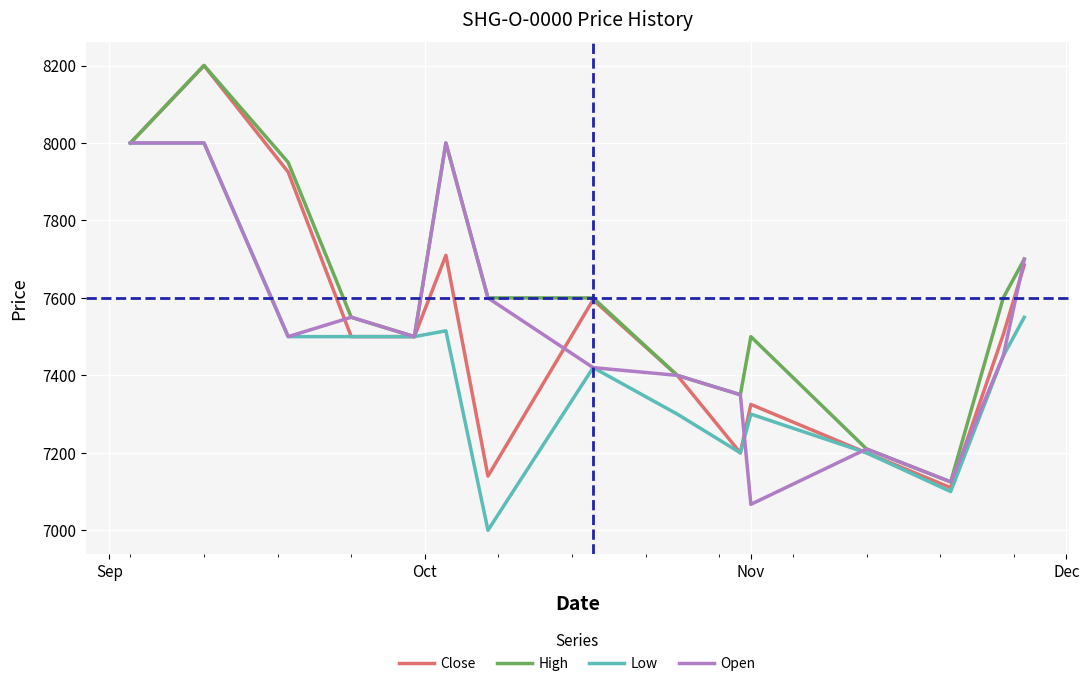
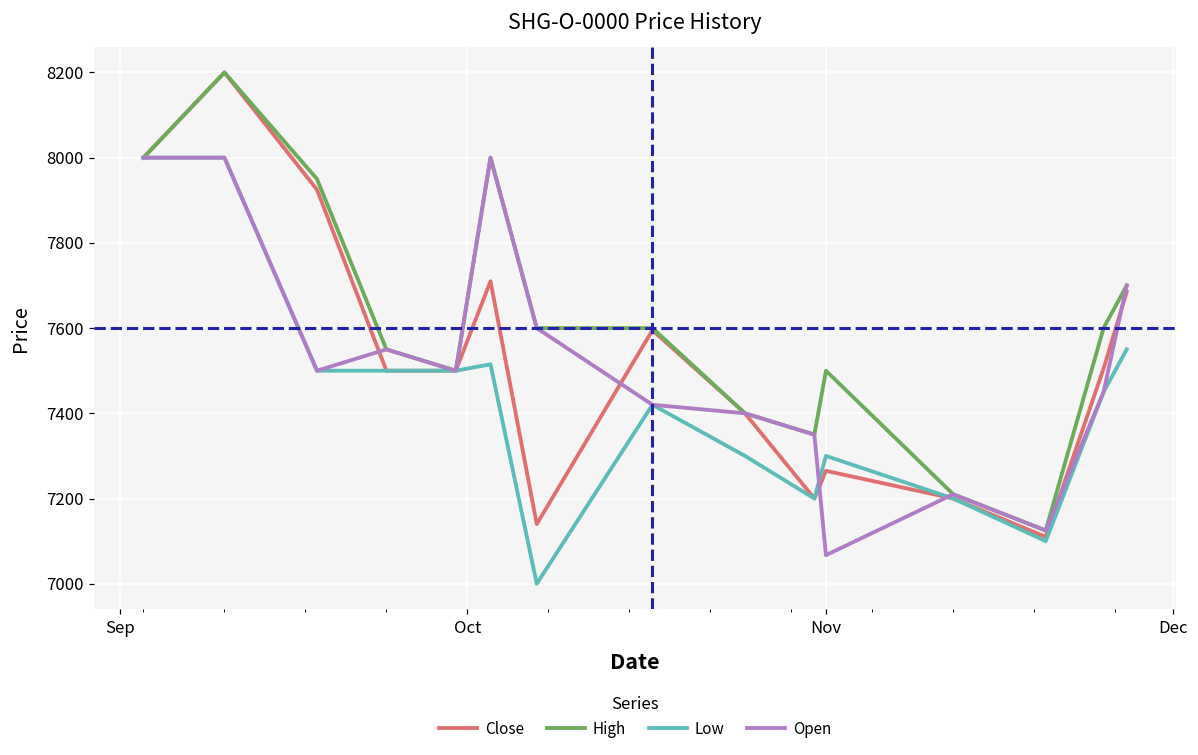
Close, Nov: 7330 -> 7270
